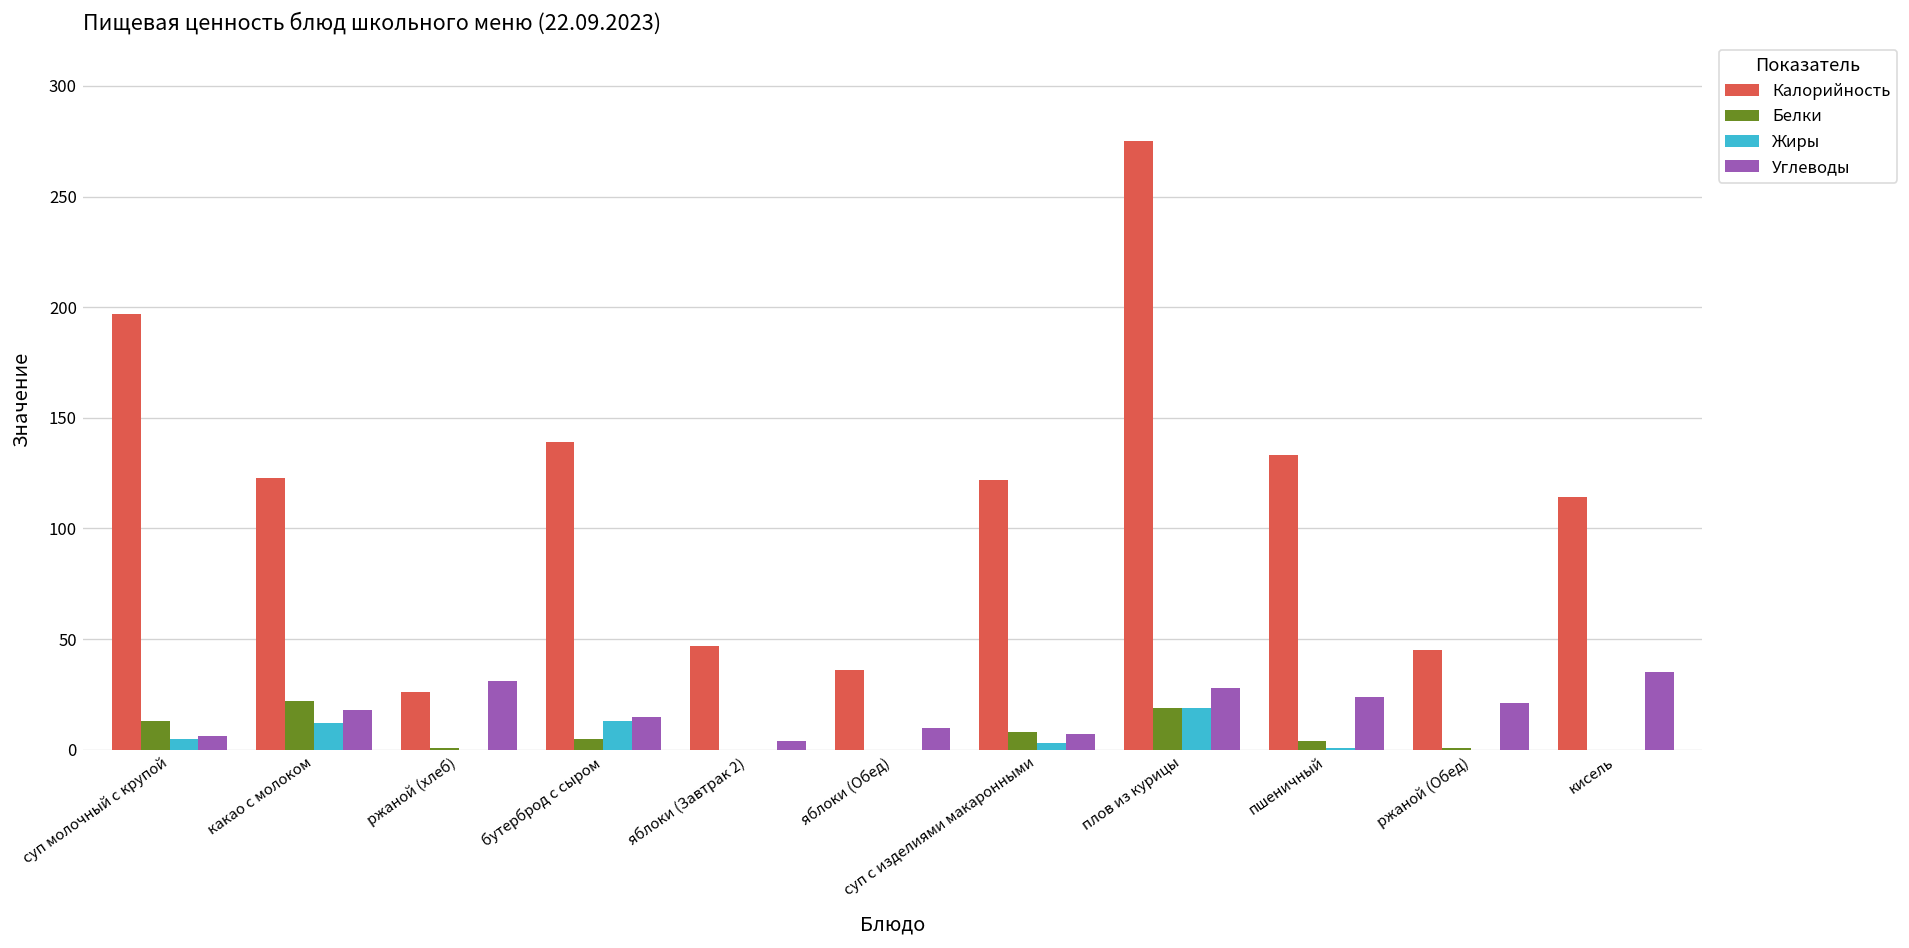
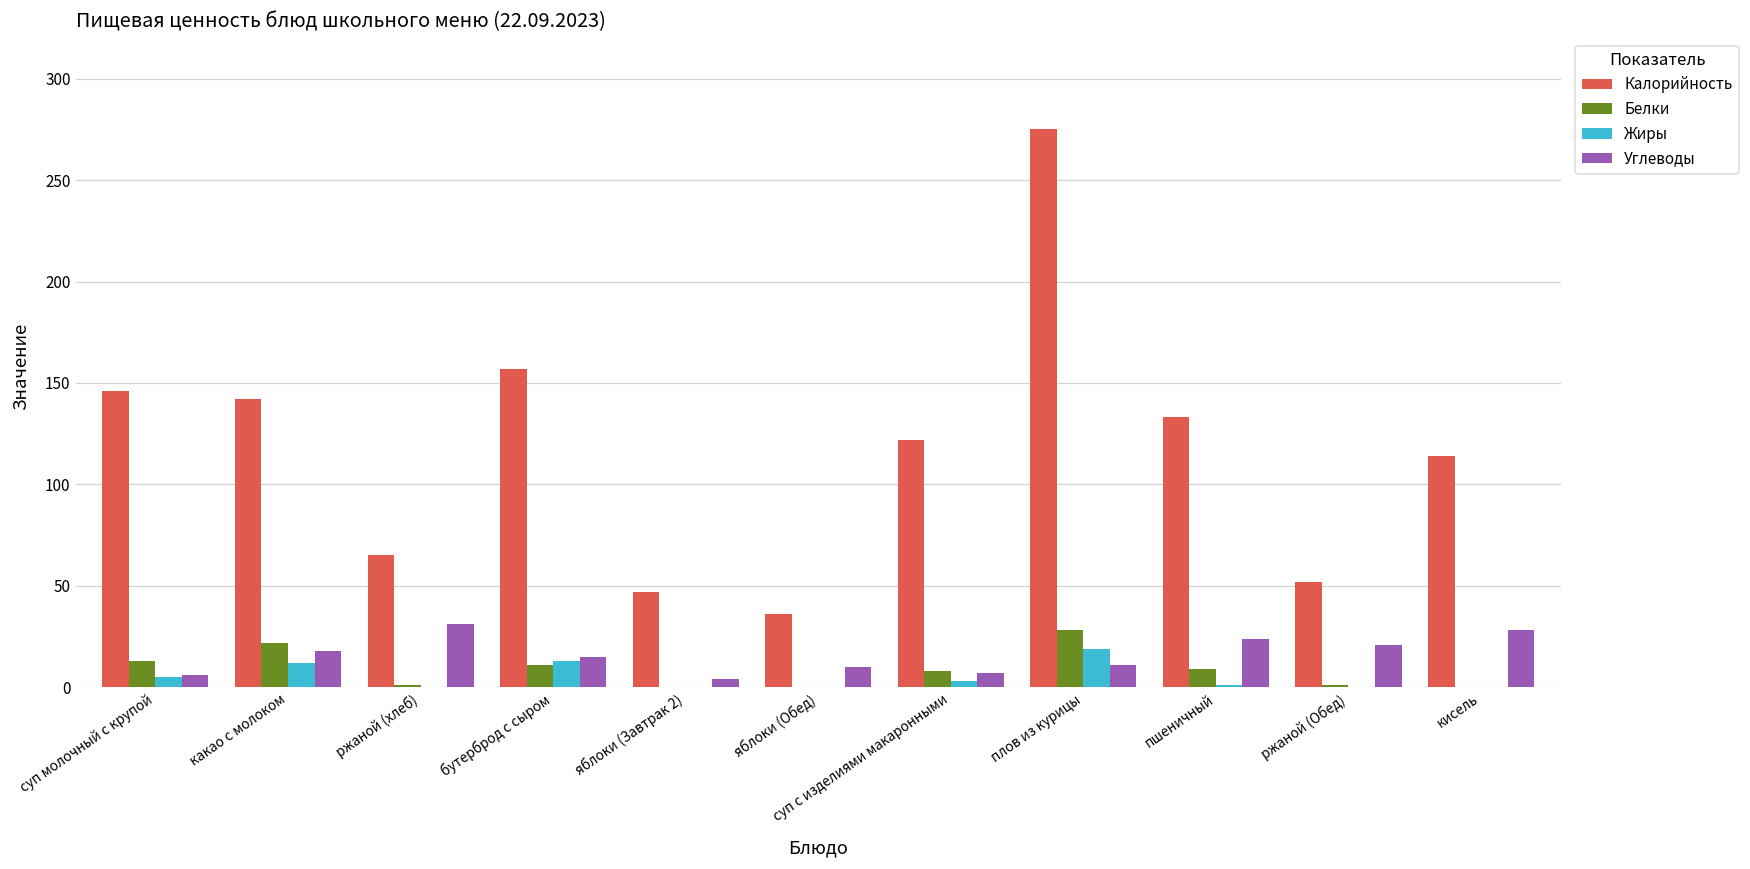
Калорийность, суп молочный с крупой: 197 -> 146
Калорийность, какао с молоком: 123 -> 142
Калорийность, ржаной (хлеб): 26 -> 65
Калорийность, бутерброд с сыром: 139 -> 157
Белки, бутерброд с сыром: 5 -> 11
Белки, плов из курицы: 19 -> 28
Углеводы, плов из курицы: 28 -> 11
Белки, пшеничный: 4 -> 9
Калорийность, ржаной (Обед): 45 -> 52
Углеводы, кисель: 35 -> 28
